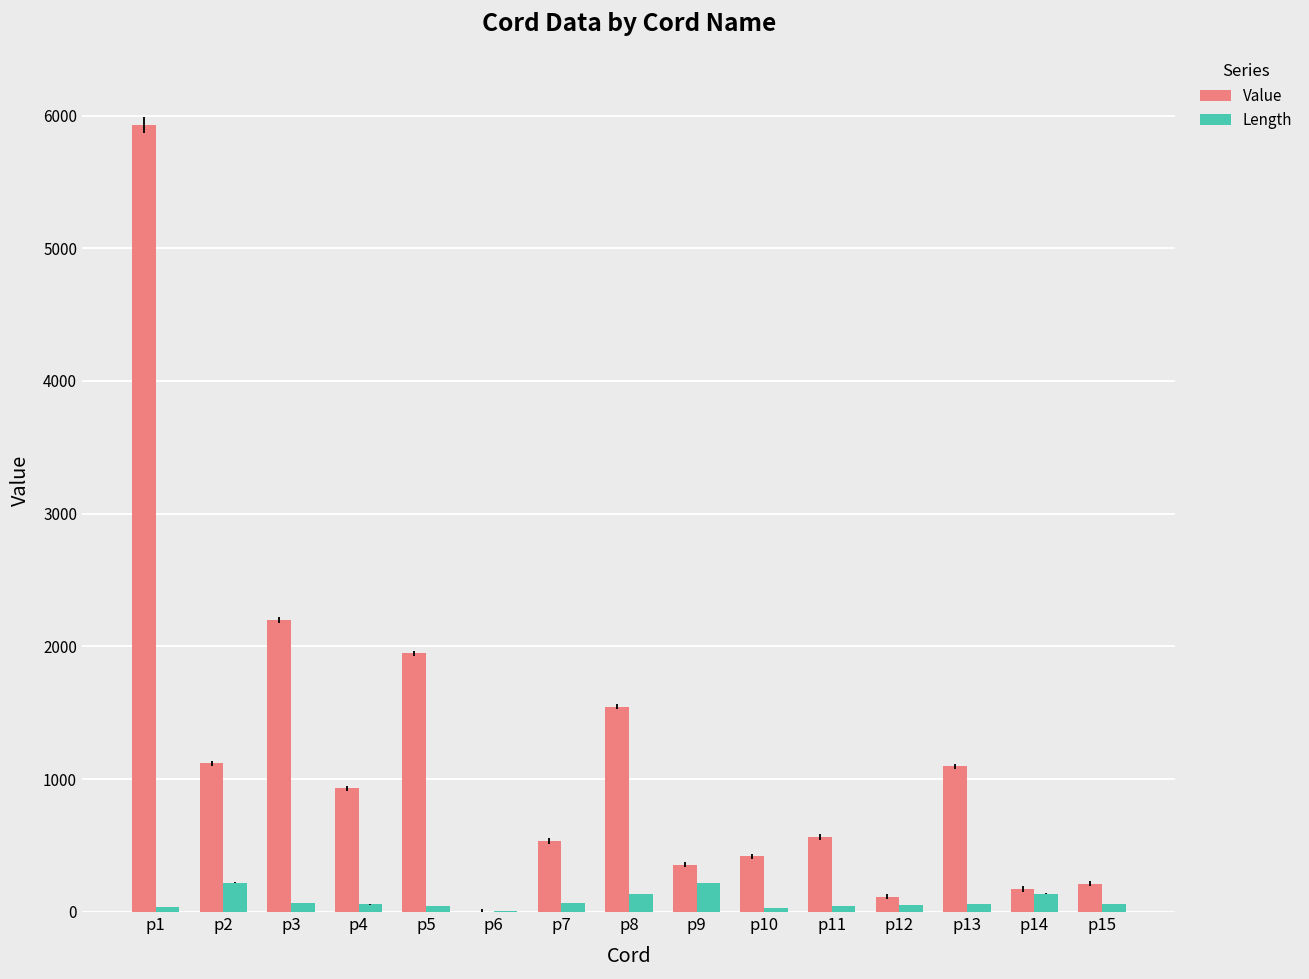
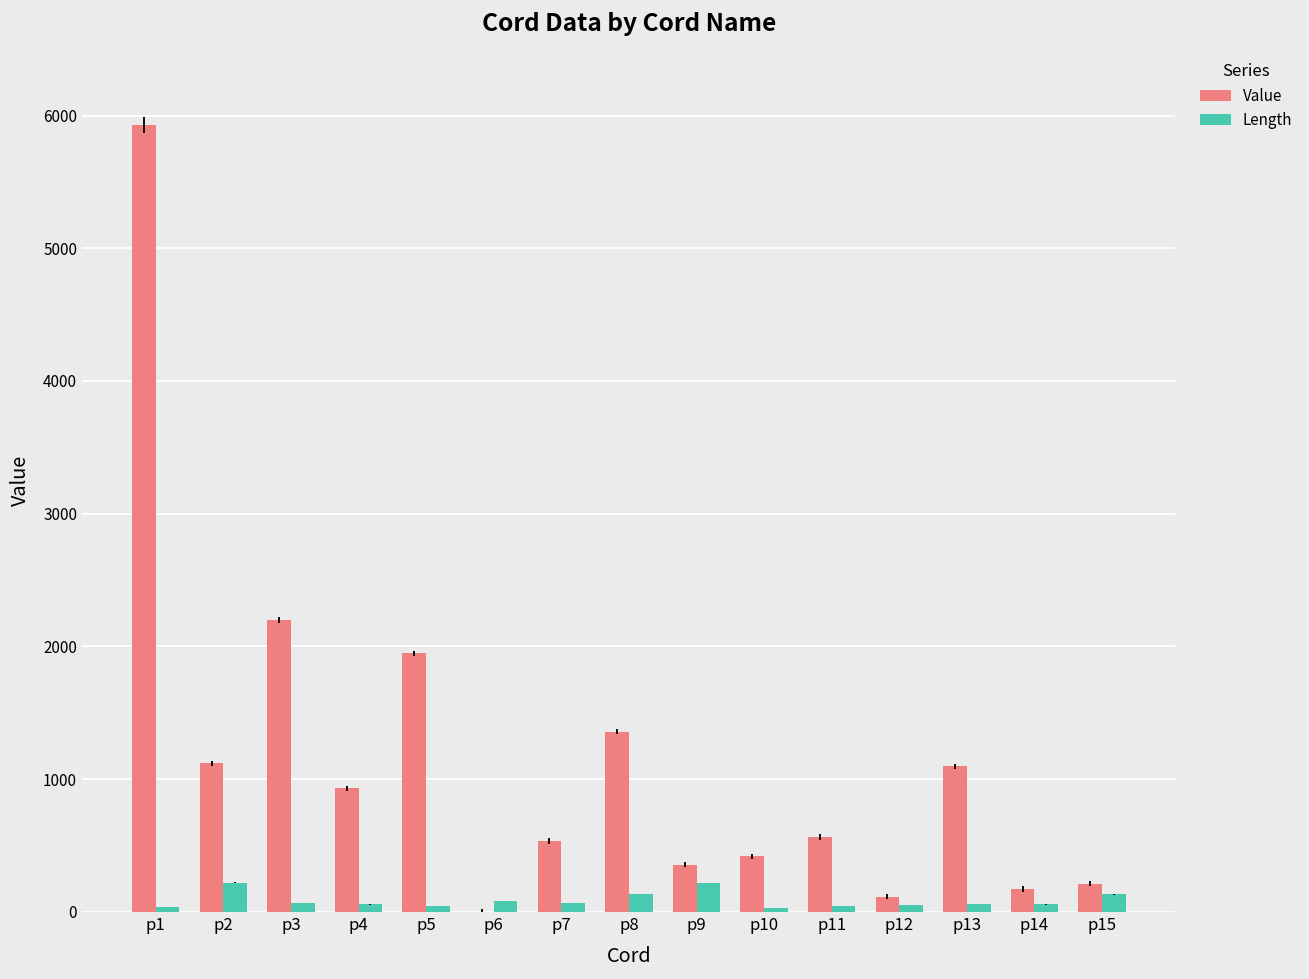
Length, p6: 10 -> 80
Value, p8: 1550 -> 1360
Length, p14: 140 -> 60
Length, p15: 60 -> 130
